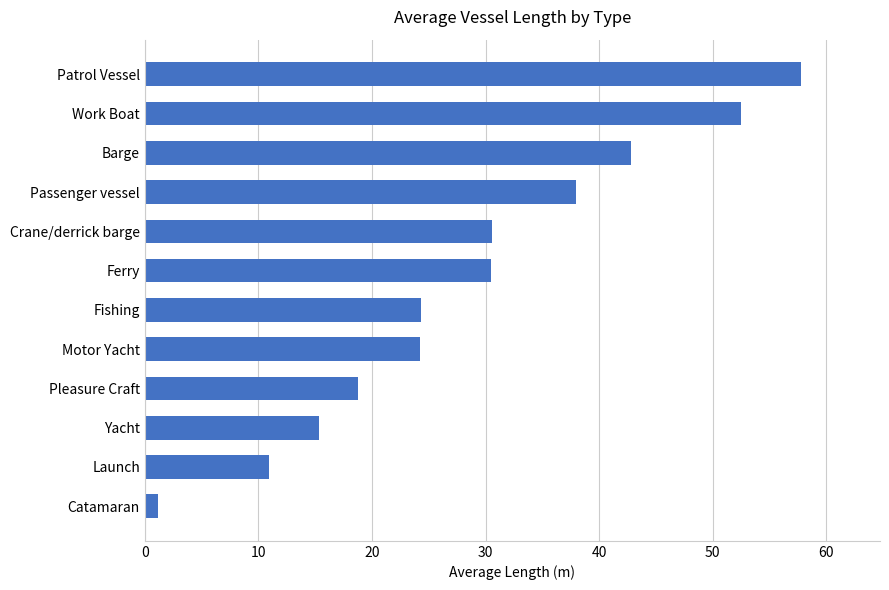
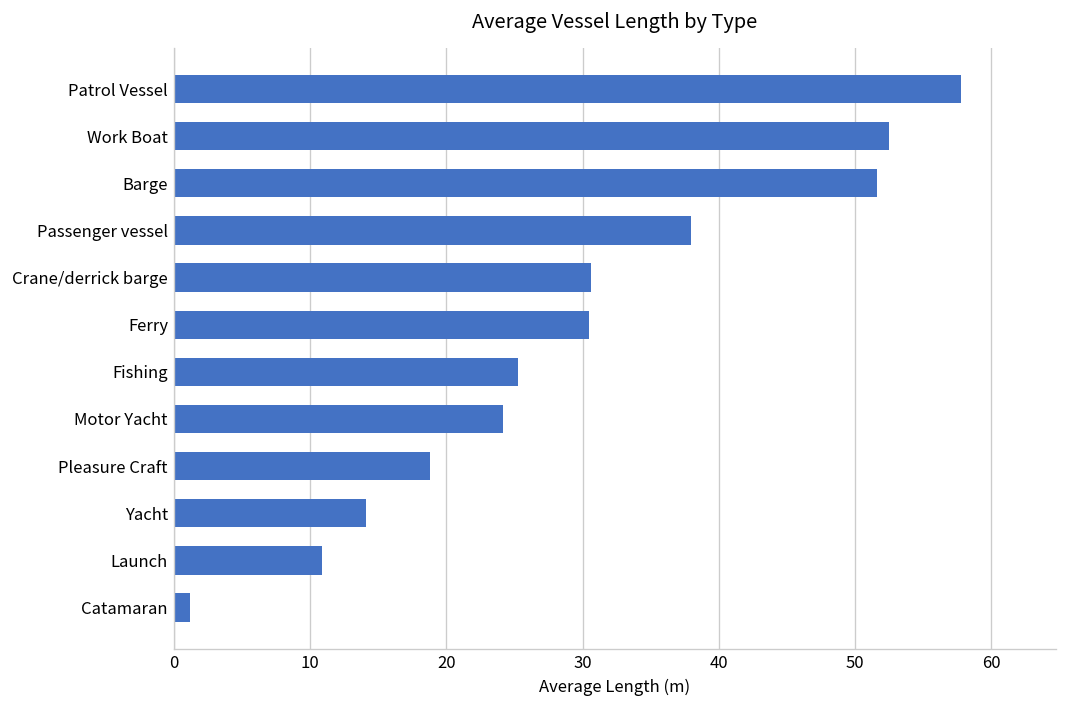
Barge: 42.8 -> 51.6
Fishing: 24.3 -> 25.2
Yacht: 15.3 -> 14.1
